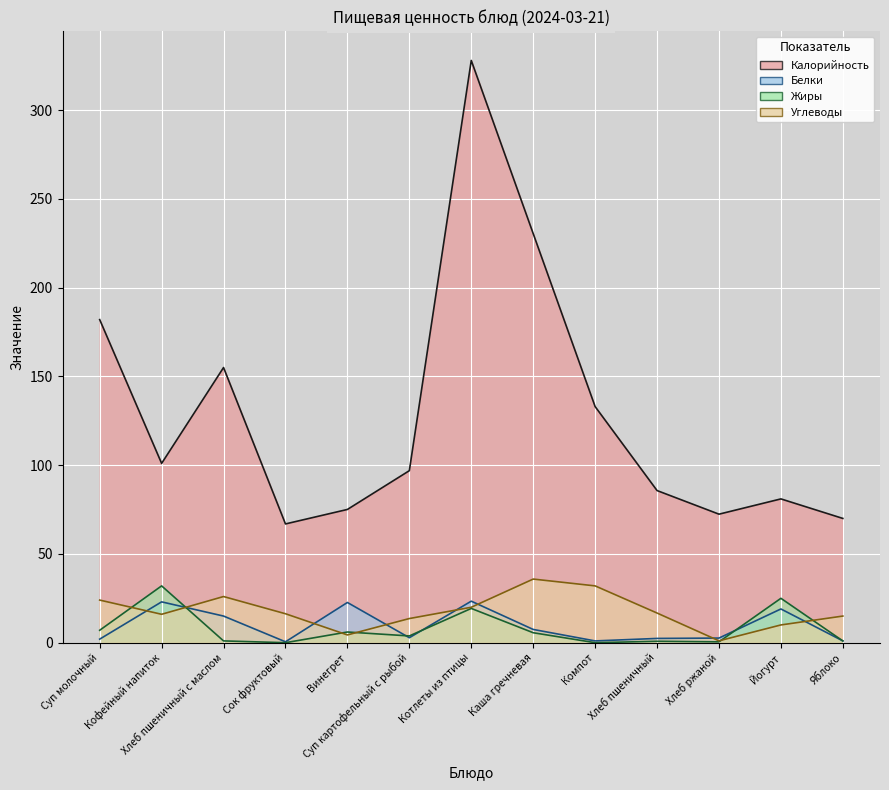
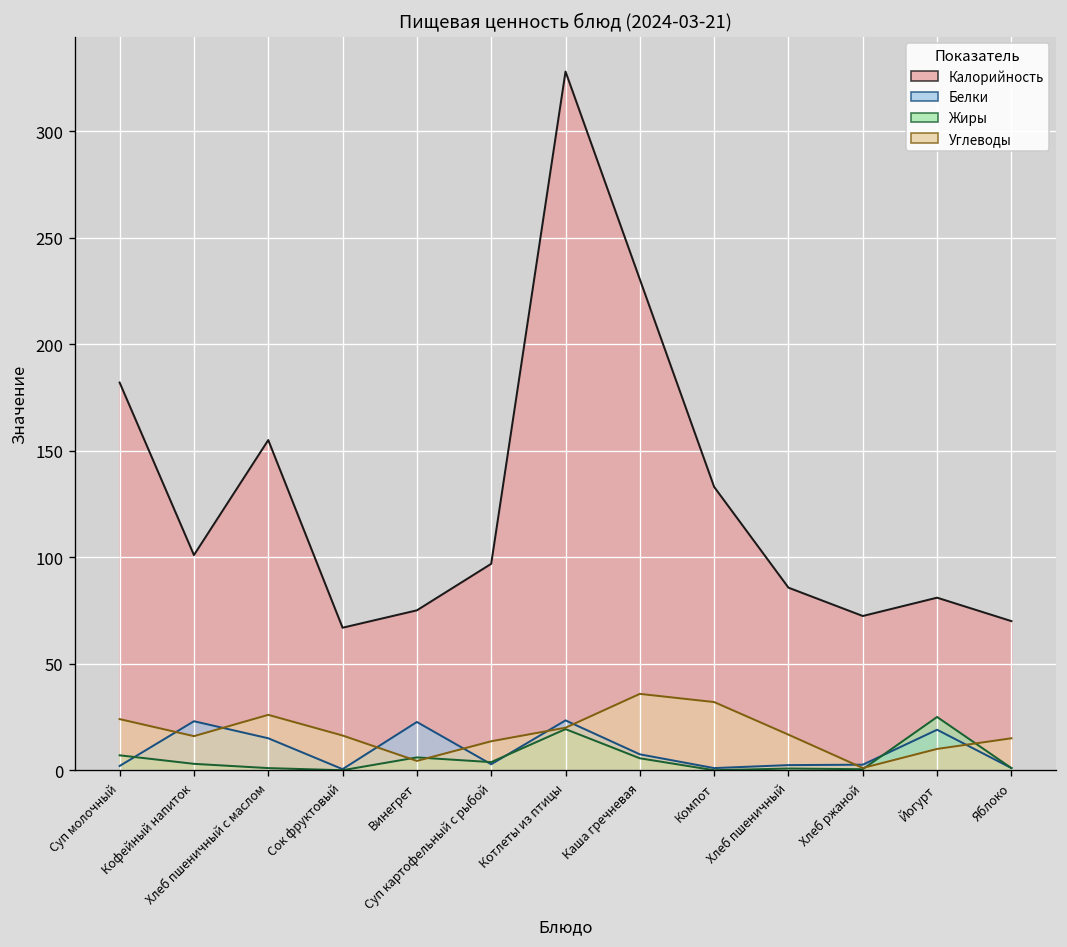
Жиры, Кофейный напиток: 32 -> 3
